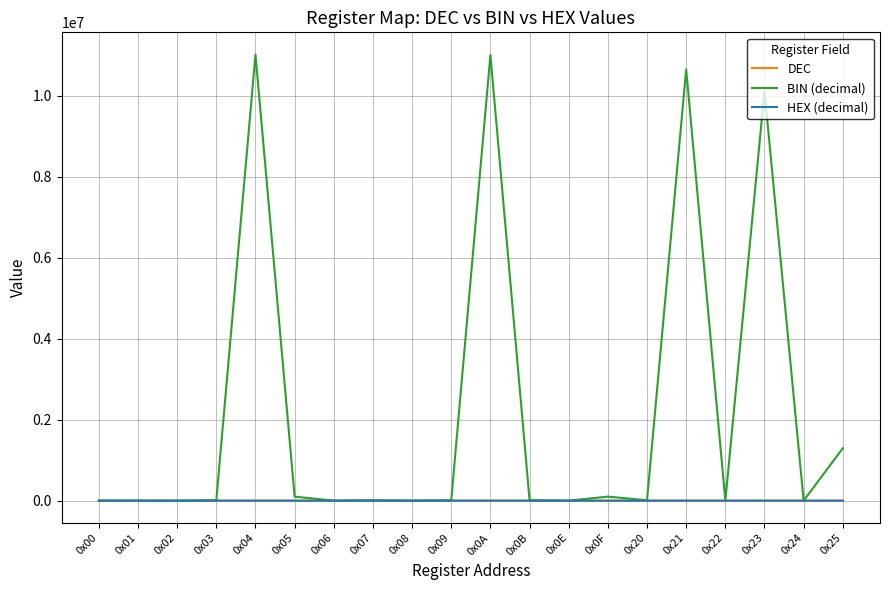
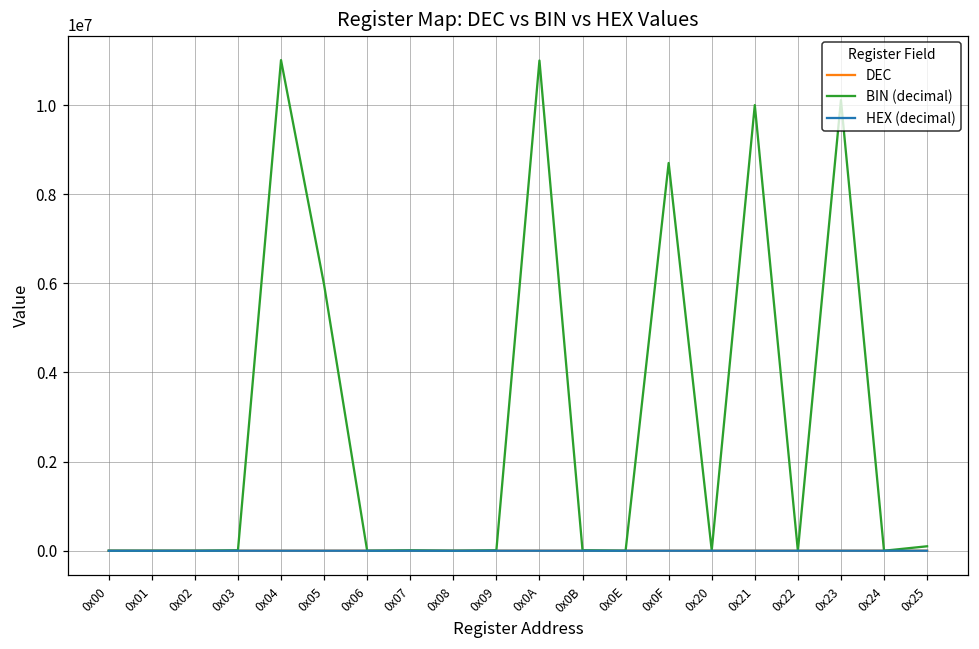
BIN (decimal), 0x05: 100000 -> 6000000
BIN (decimal), 0x0F: 100000 -> 8700000
BIN (decimal), 0x21: 10600000 -> 10000000
BIN (decimal), 0x25: 1300000 -> 100000
